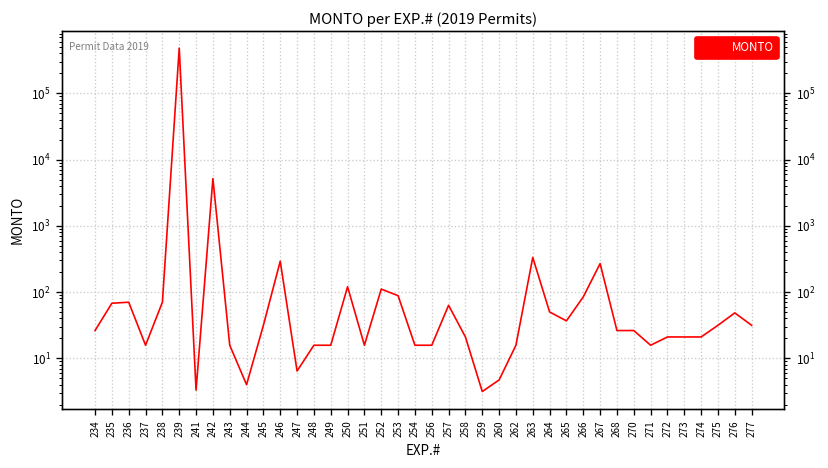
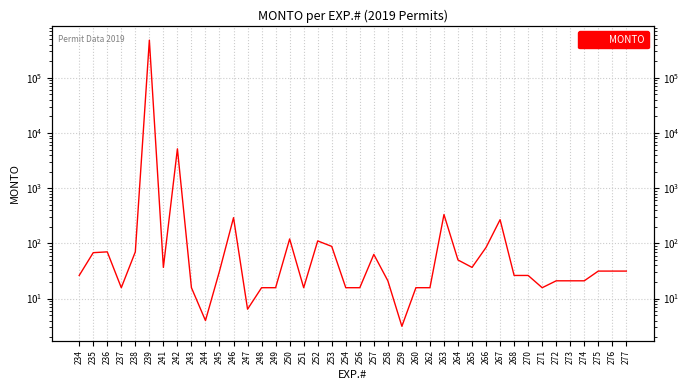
241: 3 -> 40
260: 5 -> 16
276: 50 -> 30
